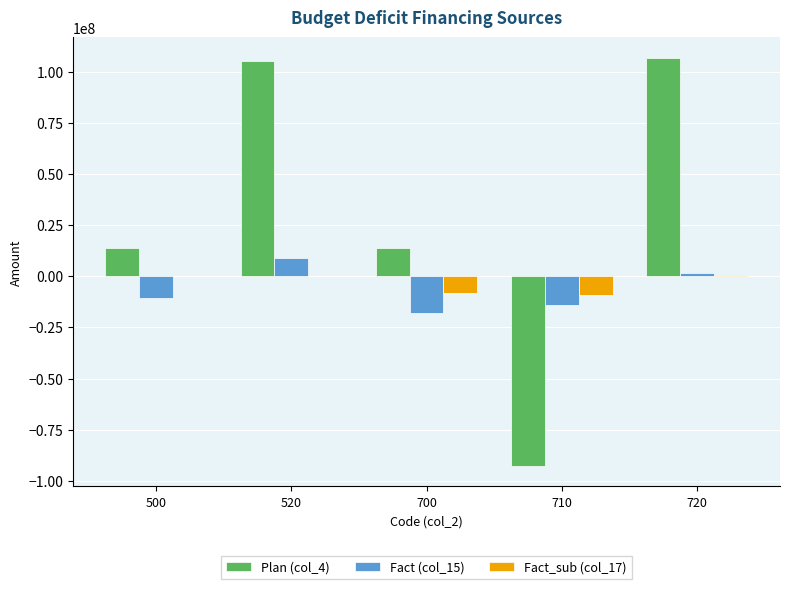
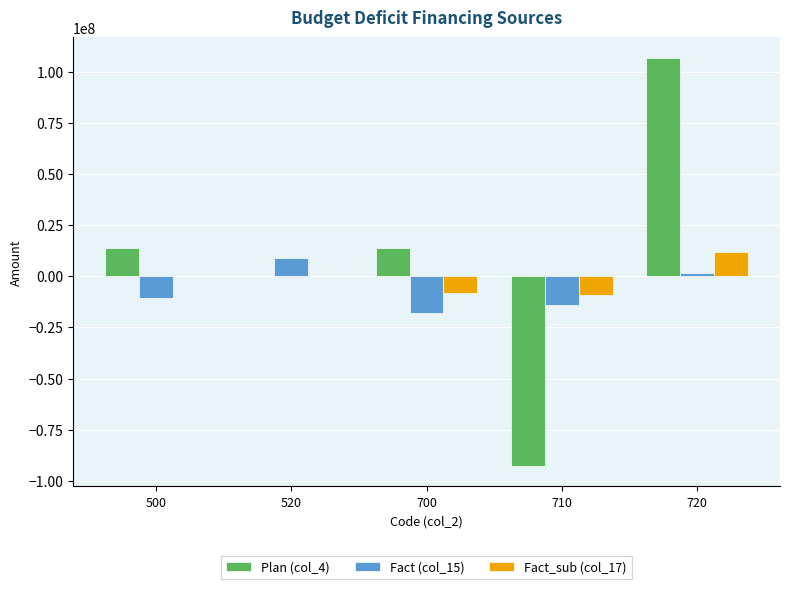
Plan (col_4), 520: 105000000 -> 0
Fact_sub (col_17), 720: 1000000 -> 12000000
